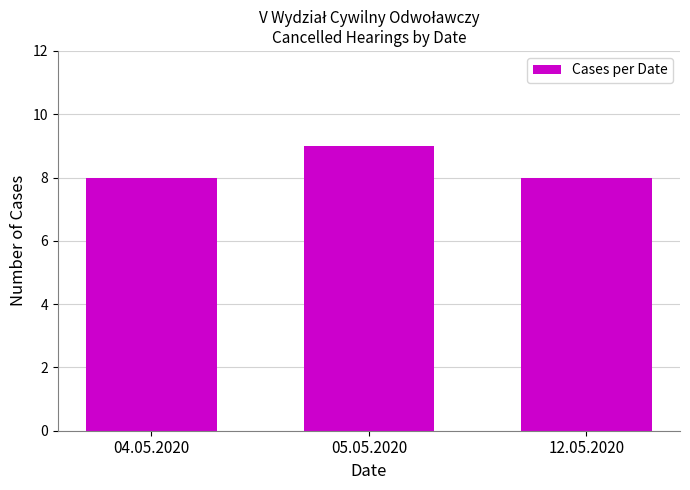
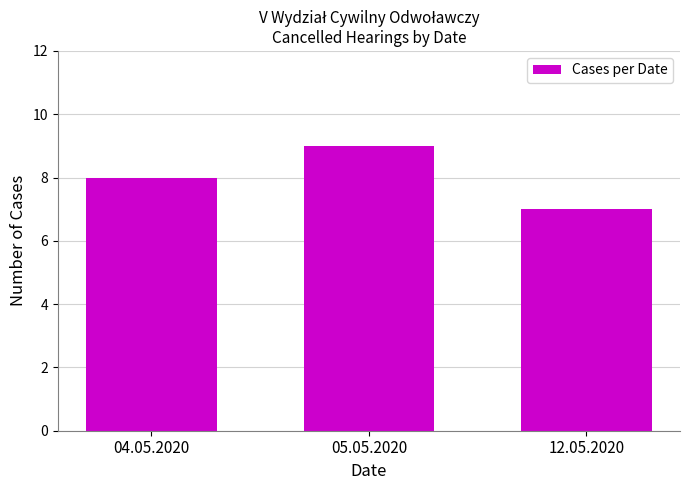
12.05.2020: 8 -> 7
